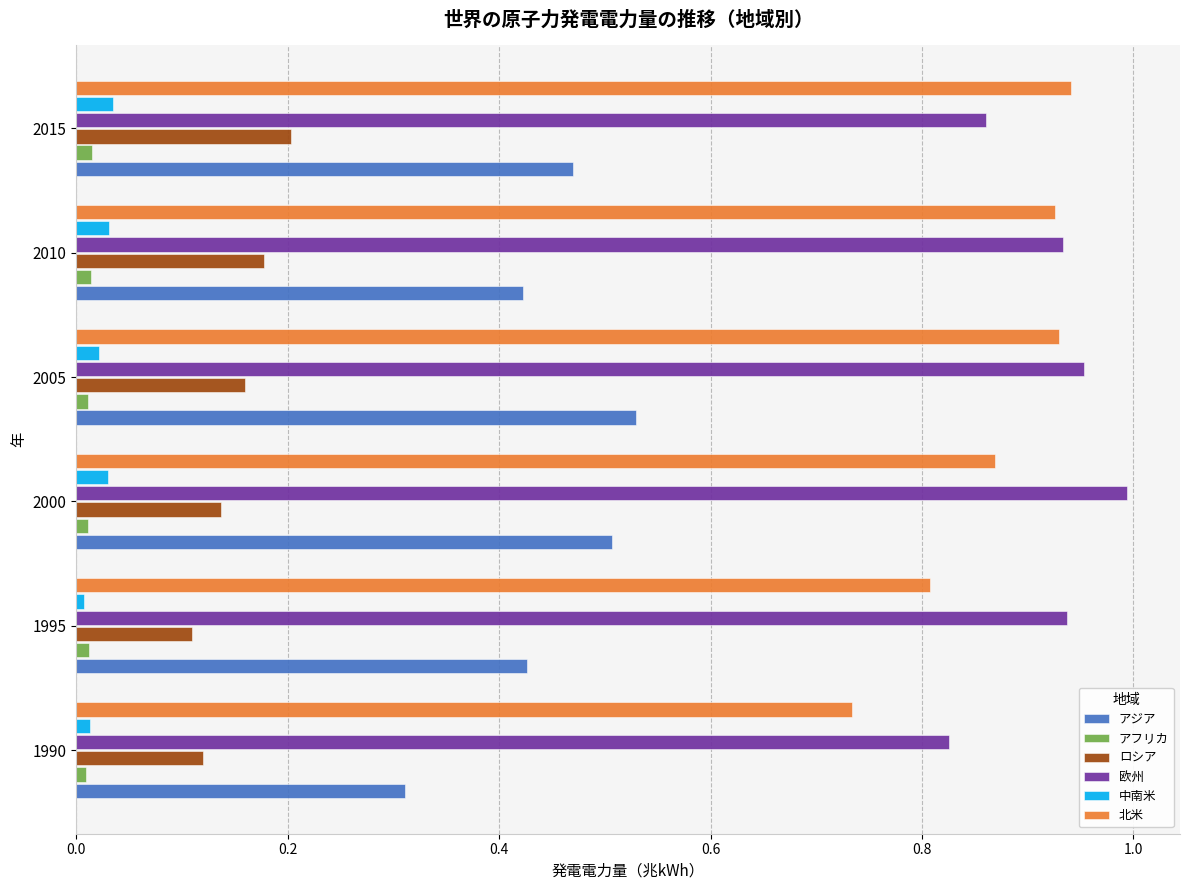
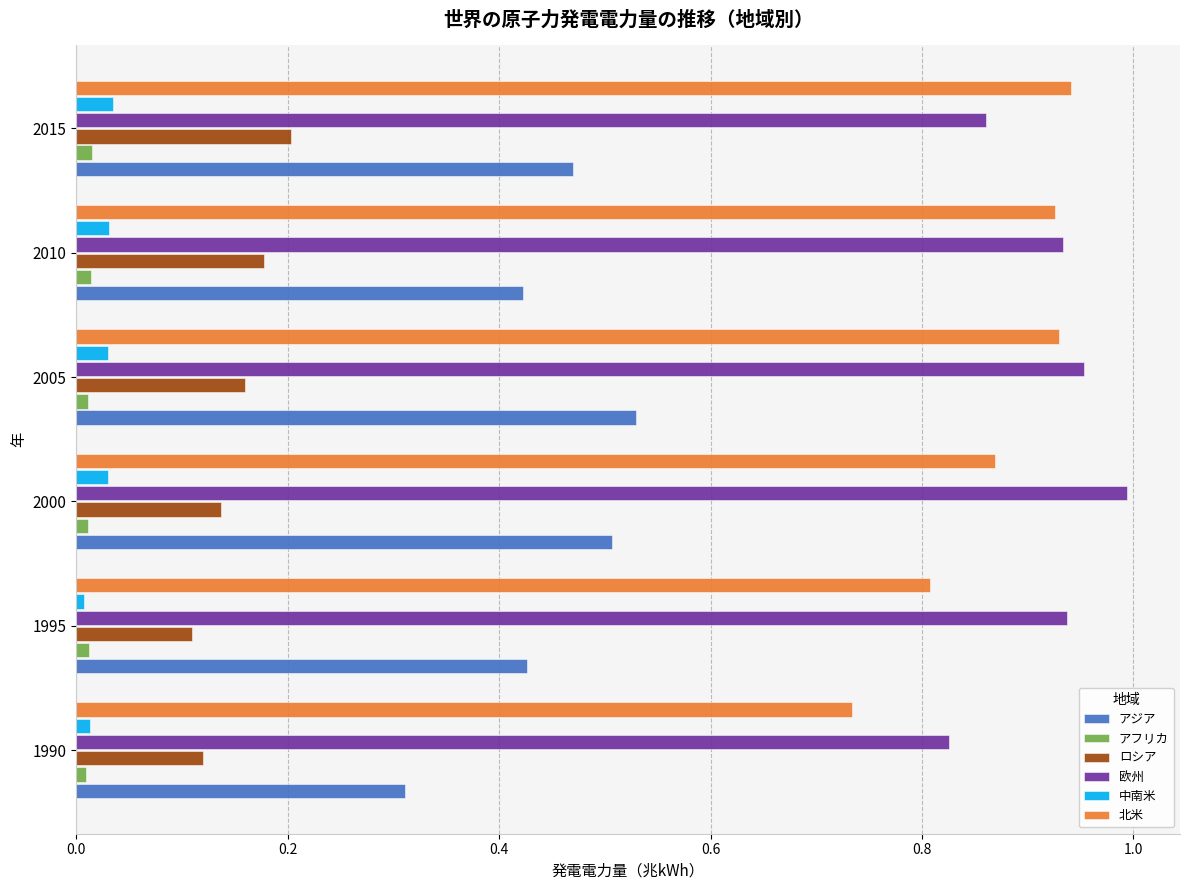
中南米, 2005: 0.022 -> 0.030
